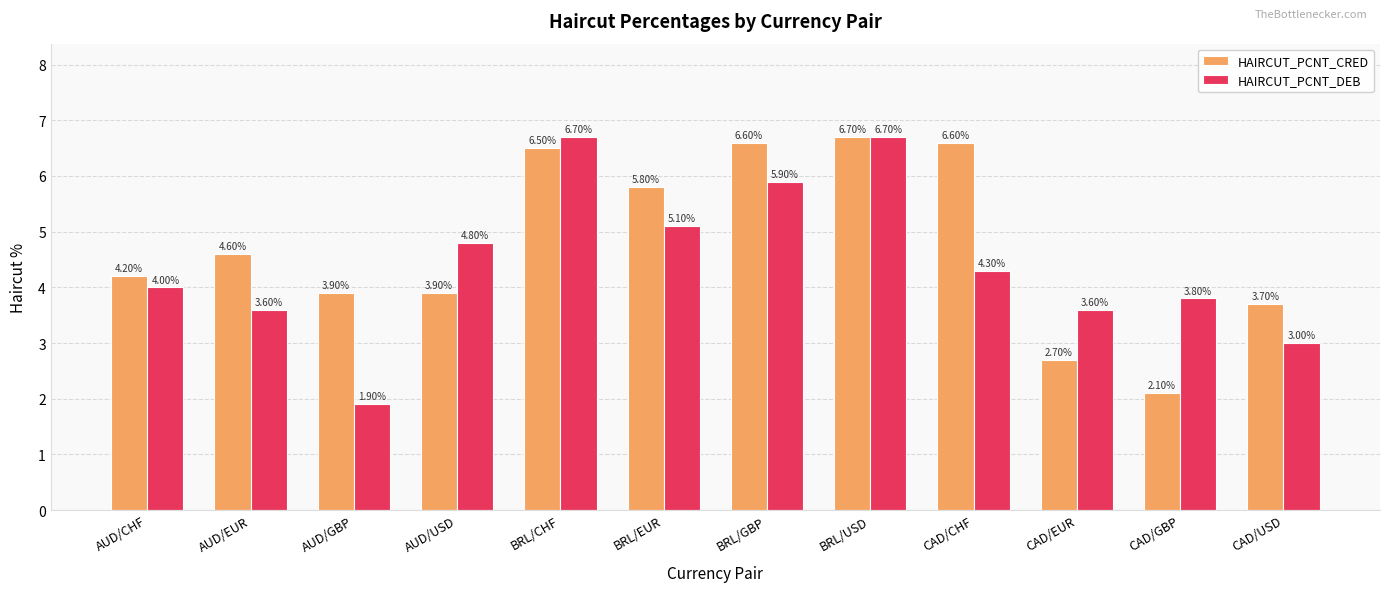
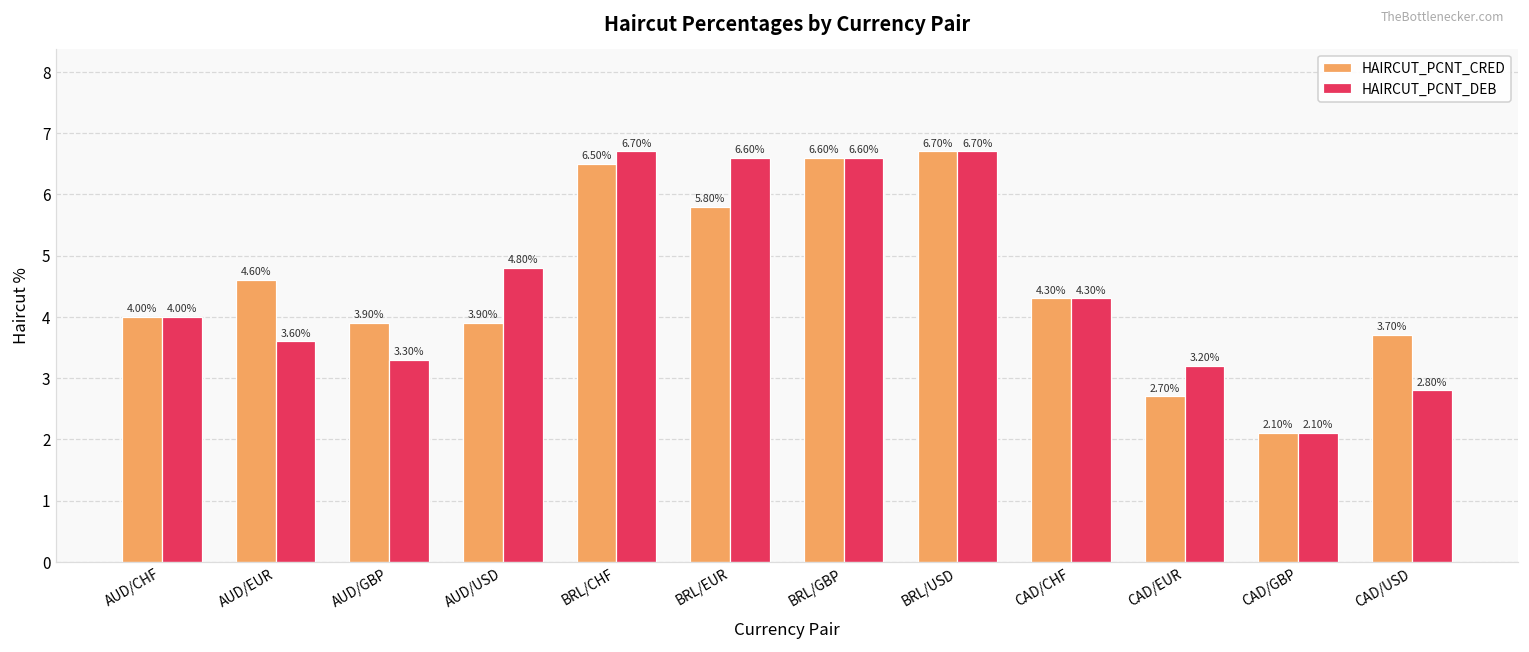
HAIRCUT_PCNT_CRED, AUD/CHF: 4.20% -> 4.00%
HAIRCUT_PCNT_DEB, AUD/GBP: 1.90% -> 3.30%
HAIRCUT_PCNT_DEB, BRL/EUR: 5.10% -> 6.60%
HAIRCUT_PCNT_DEB, BRL/GBP: 5.90% -> 6.60%
HAIRCUT_PCNT_CRED, CAD/CHF: 6.60% -> 4.30%
HAIRCUT_PCNT_DEB, CAD/EUR: 3.60% -> 3.20%
HAIRCUT_PCNT_DEB, CAD/GBP: 3.80% -> 2.10%
HAIRCUT_PCNT_DEB, CAD/USD: 3.00% -> 2.80%
